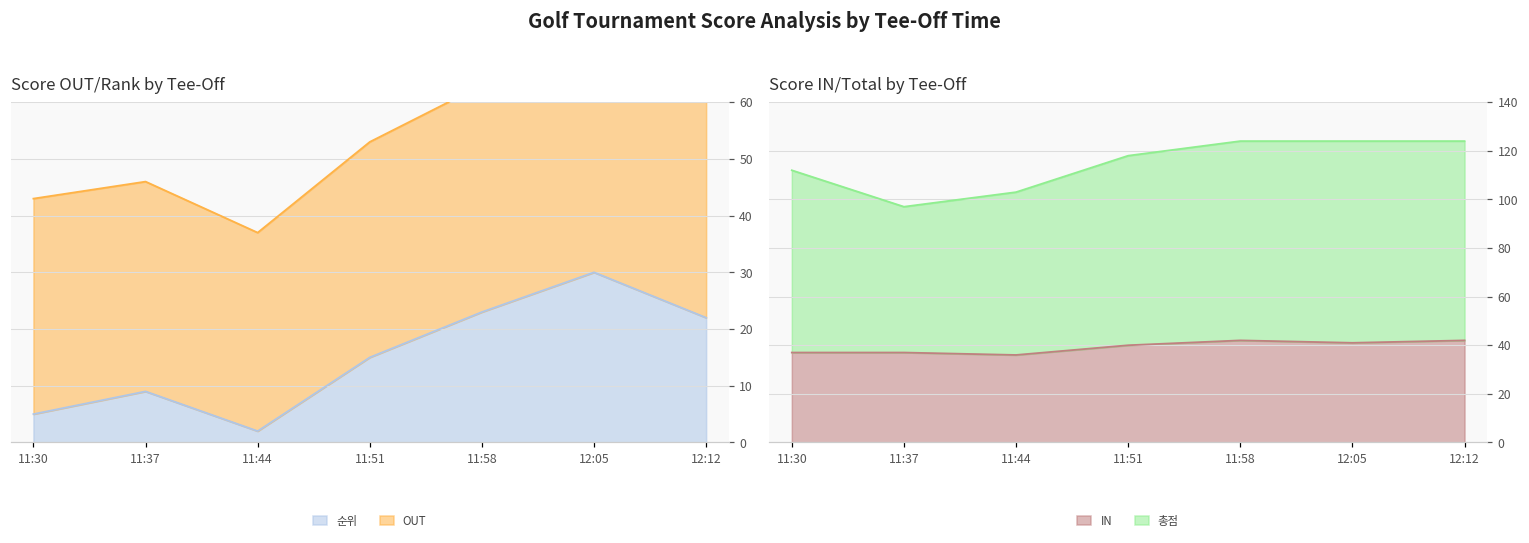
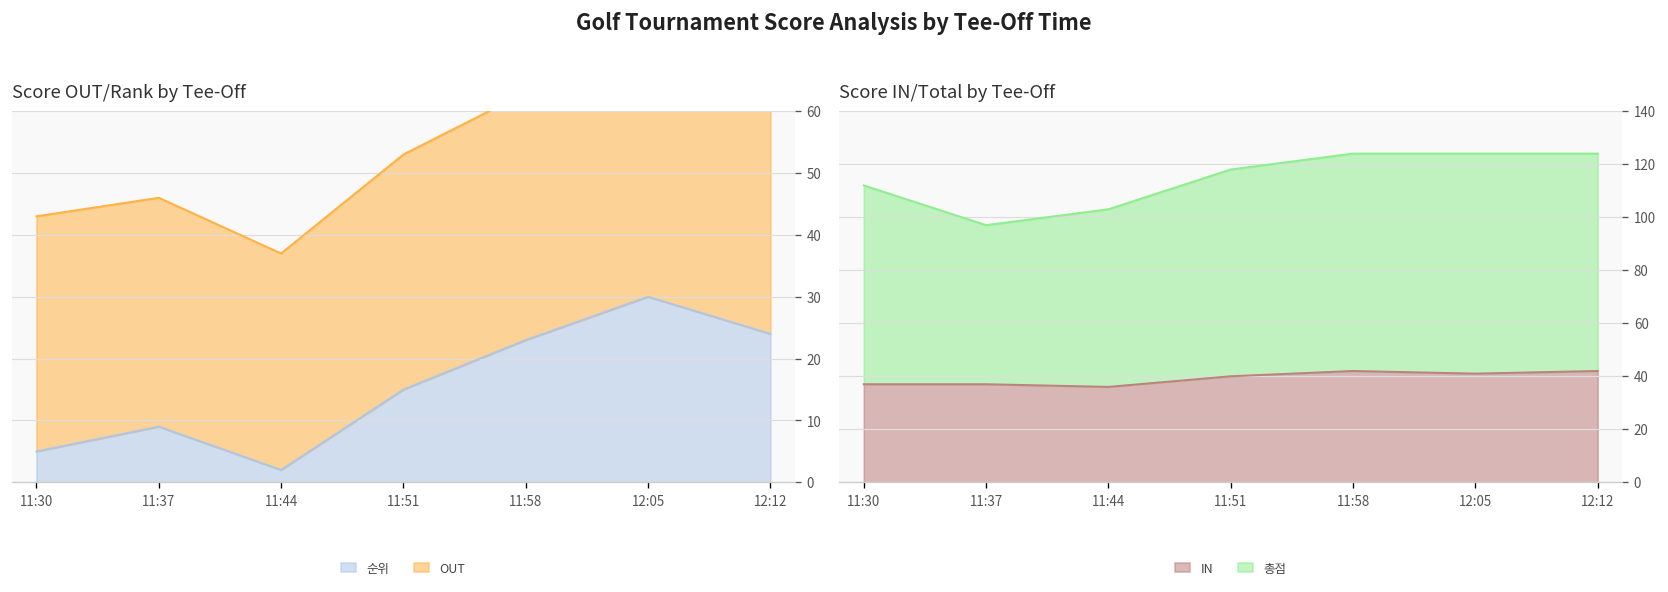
Score OUT/Rank by Tee-Off, 순위, 12:12: 22 -> 24
